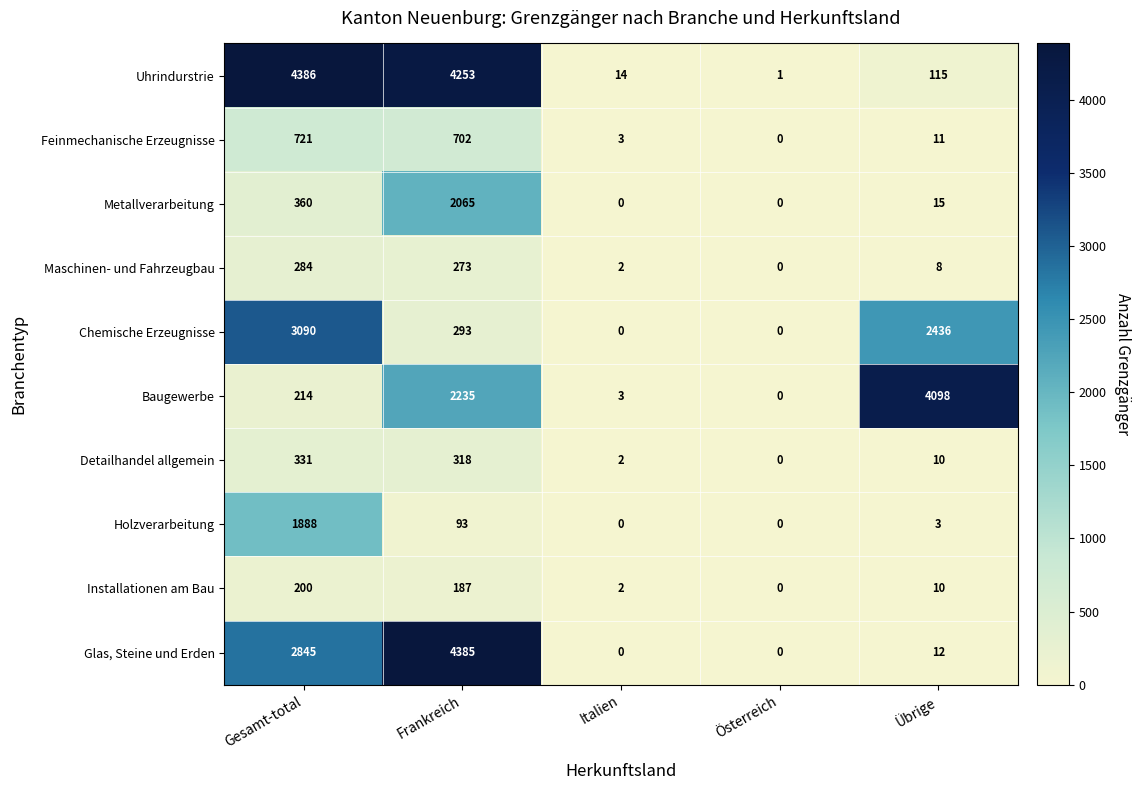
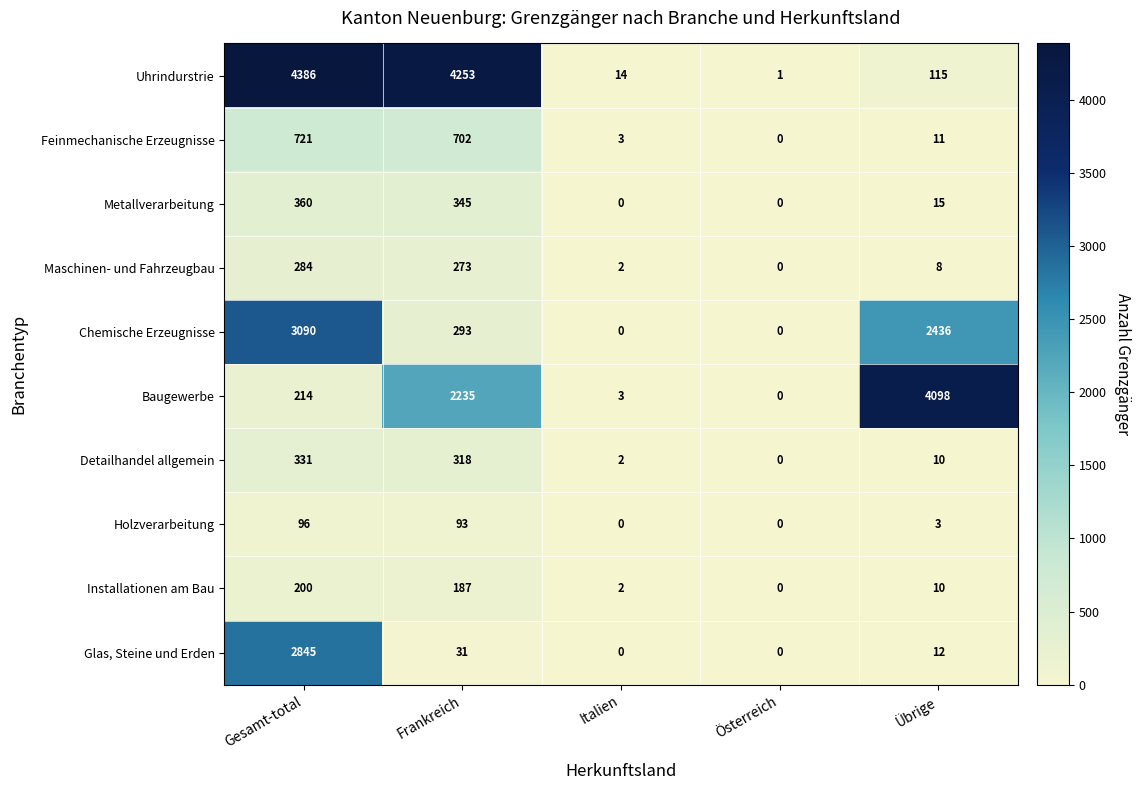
Metallverarbeitung, Frankreich: 2065 -> 345
Holzverarbeitung, Gesamt-total: 1888 -> 96
Glas, Steine und Erden, Frankreich: 4385 -> 31
